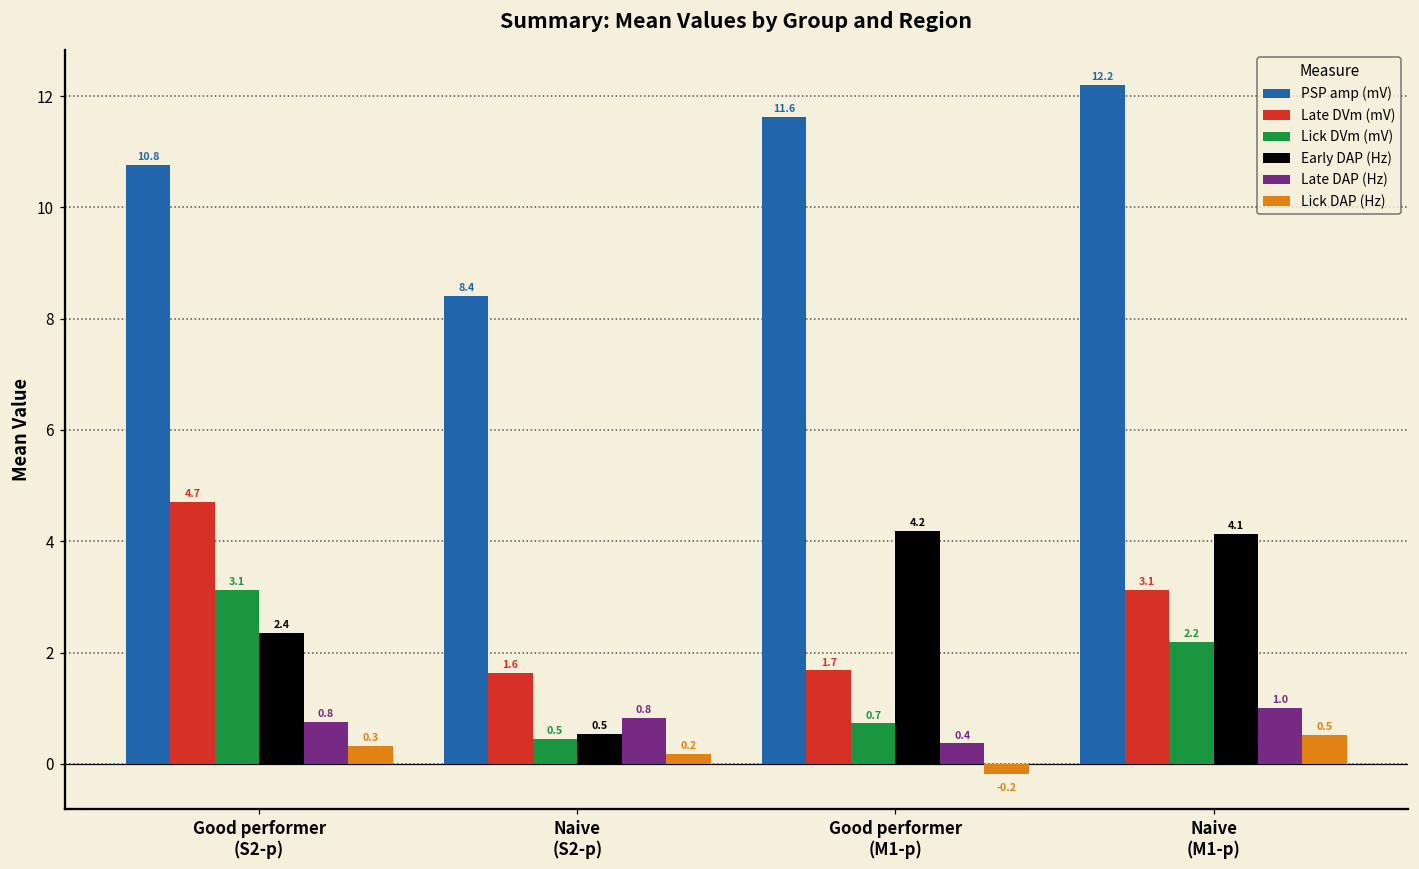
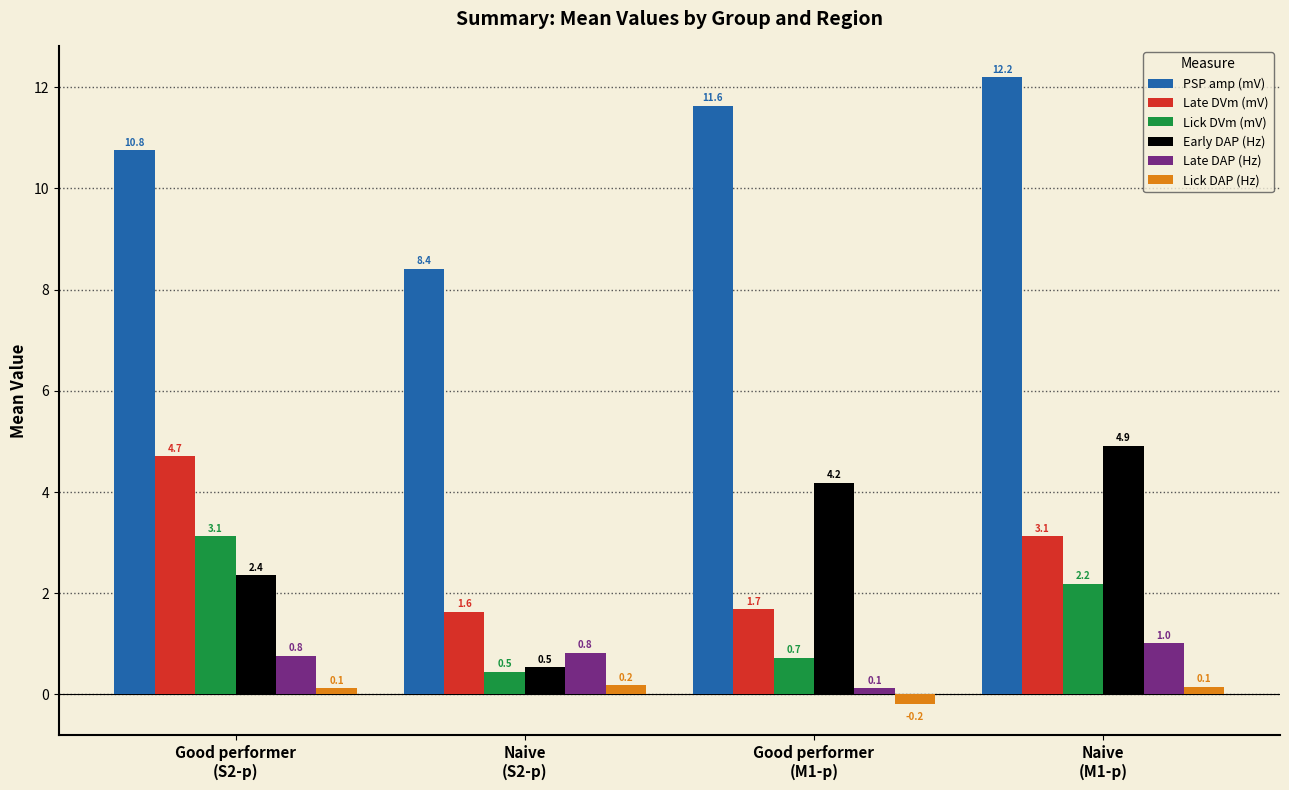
Lick DAP (Hz), Good performer (S2-p): 0.3 -> 0.1
Late DAP (Hz), Good performer (M1-p): 0.4 -> 0.1
Early DAP (Hz), Naive (M1-p): 4.1 -> 4.9
Lick DAP (Hz), Naive (M1-p): 0.5 -> 0.1
